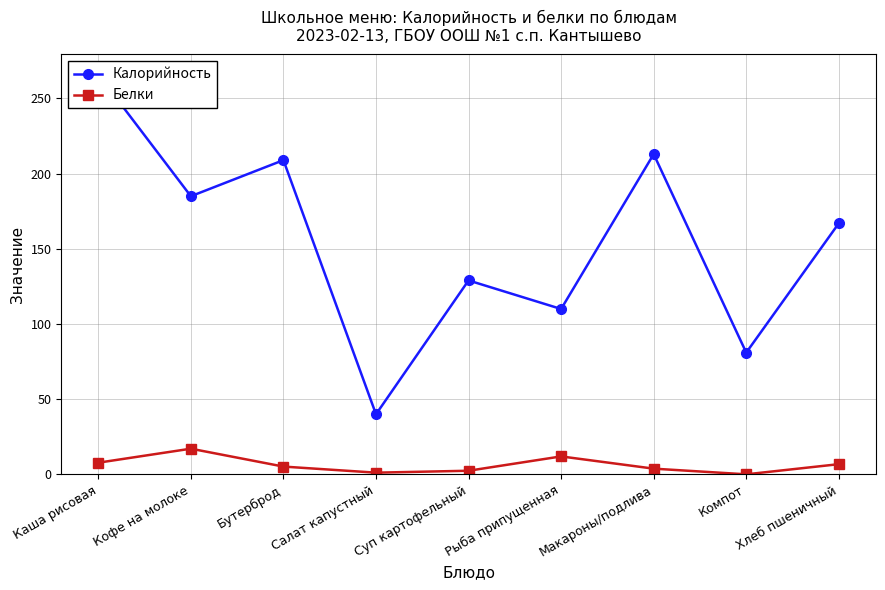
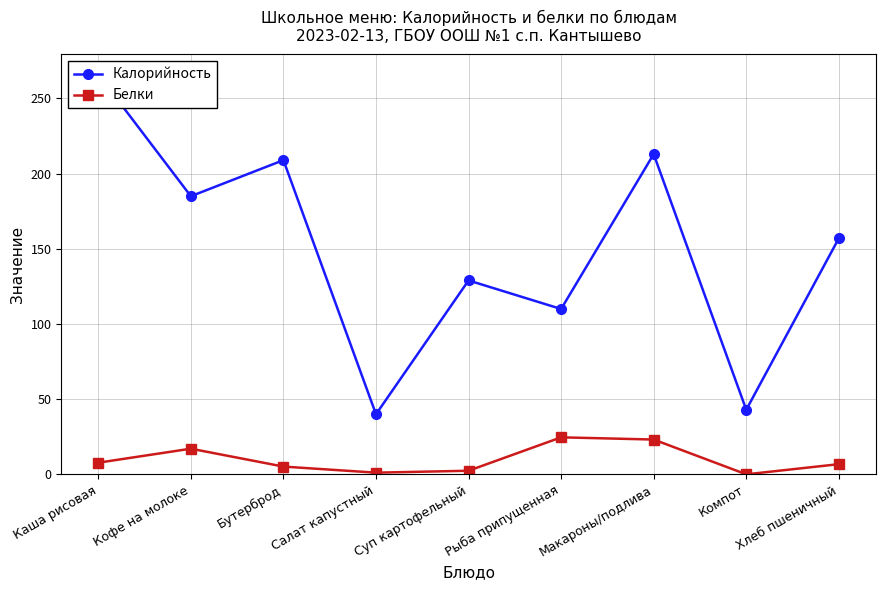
Белки, Рыба припущенная: 12 -> 25
Белки, Макароны/подлива: 4 -> 23
Калорийность, Компот: 81 -> 43
Калорийность, Хлеб пшеничный: 167 -> 157
